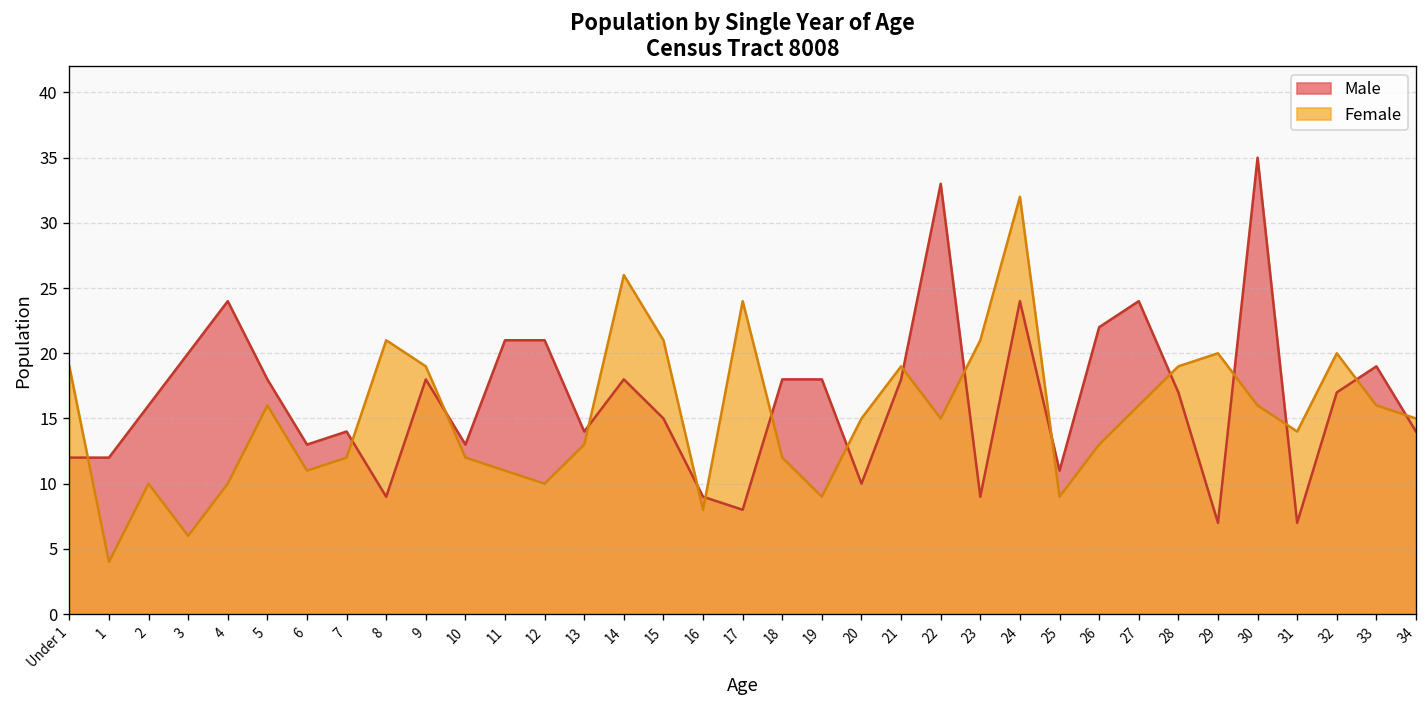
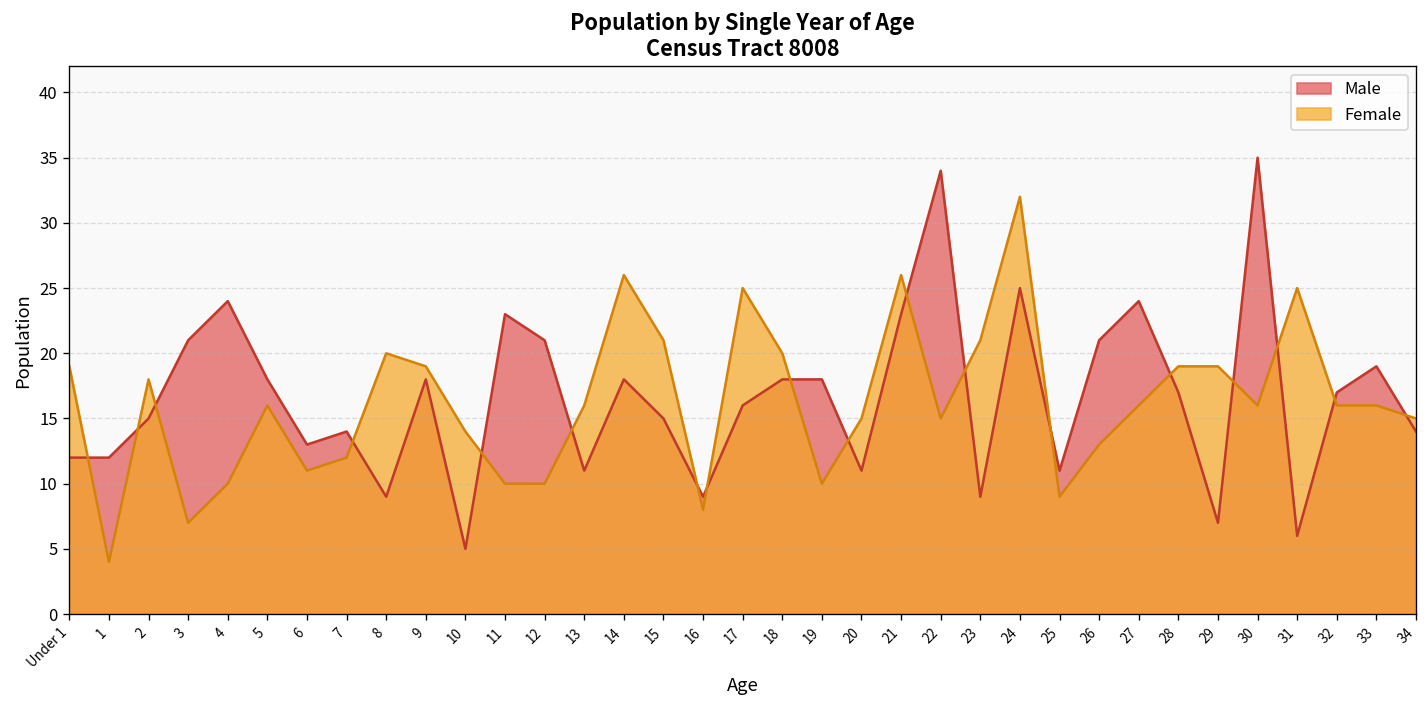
Male, 2: 16 -> 15
Female, 2: 10 -> 18
Male, 3: 20 -> 21
Female, 3: 6 -> 7
Female, 8: 21 -> 20
Male, 10: 13 -> 5
Female, 10: 12 -> 14
Male, 11: 21 -> 23
Female, 11: 11 -> 10
Male, 13: 14 -> 11
Female, 13: 13 -> 16
Male, 17: 8 -> 16
Female, 17: 24 -> 25
Female, 18: 12 -> 20
Female, 19: 9 -> 10
Male, 20: 10 -> 11
Male, 21: 18 -> 23
Female, 21: 19 -> 26
Male, 22: 33 -> 34
Male, 24: 24 -> 25
Male, 26: 22 -> 21
Female, 29: 20 -> 19
Male, 31: 7 -> 6
Female, 31: 14 -> 25
Female, 32: 20 -> 16
